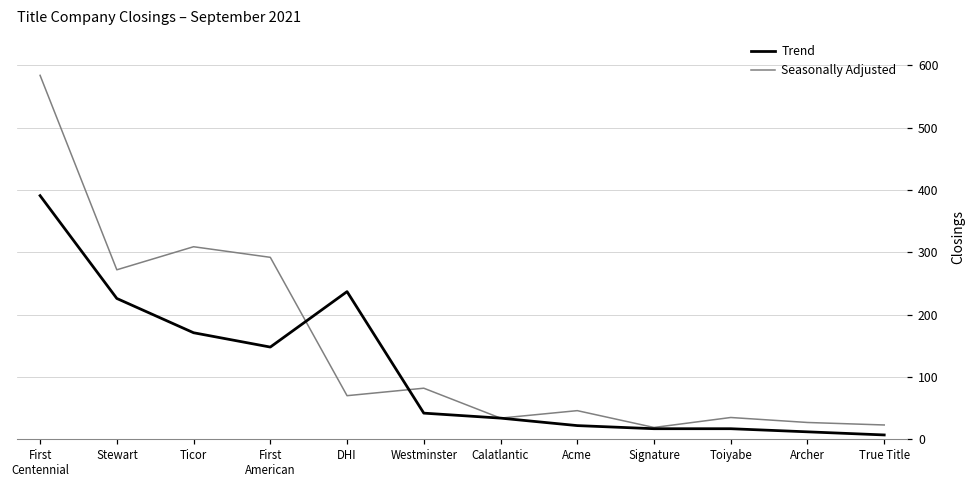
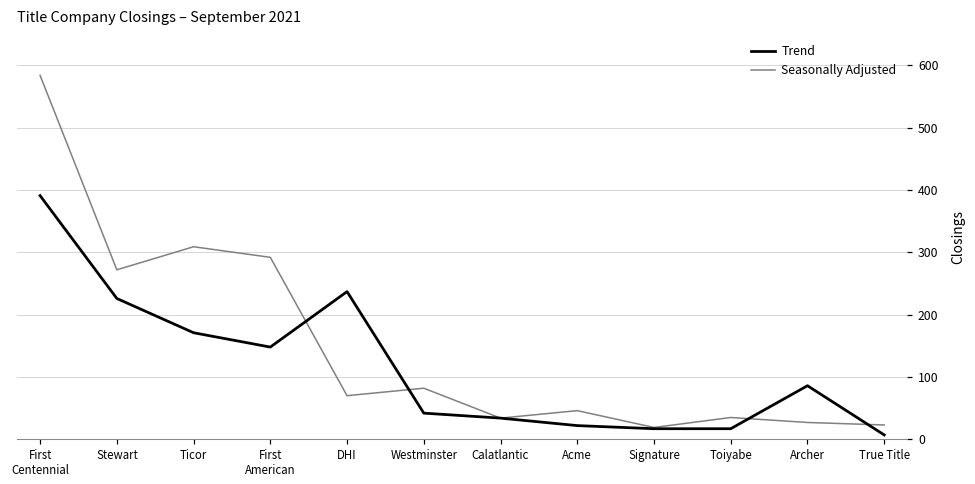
Trend, Archer: 10 -> 90
